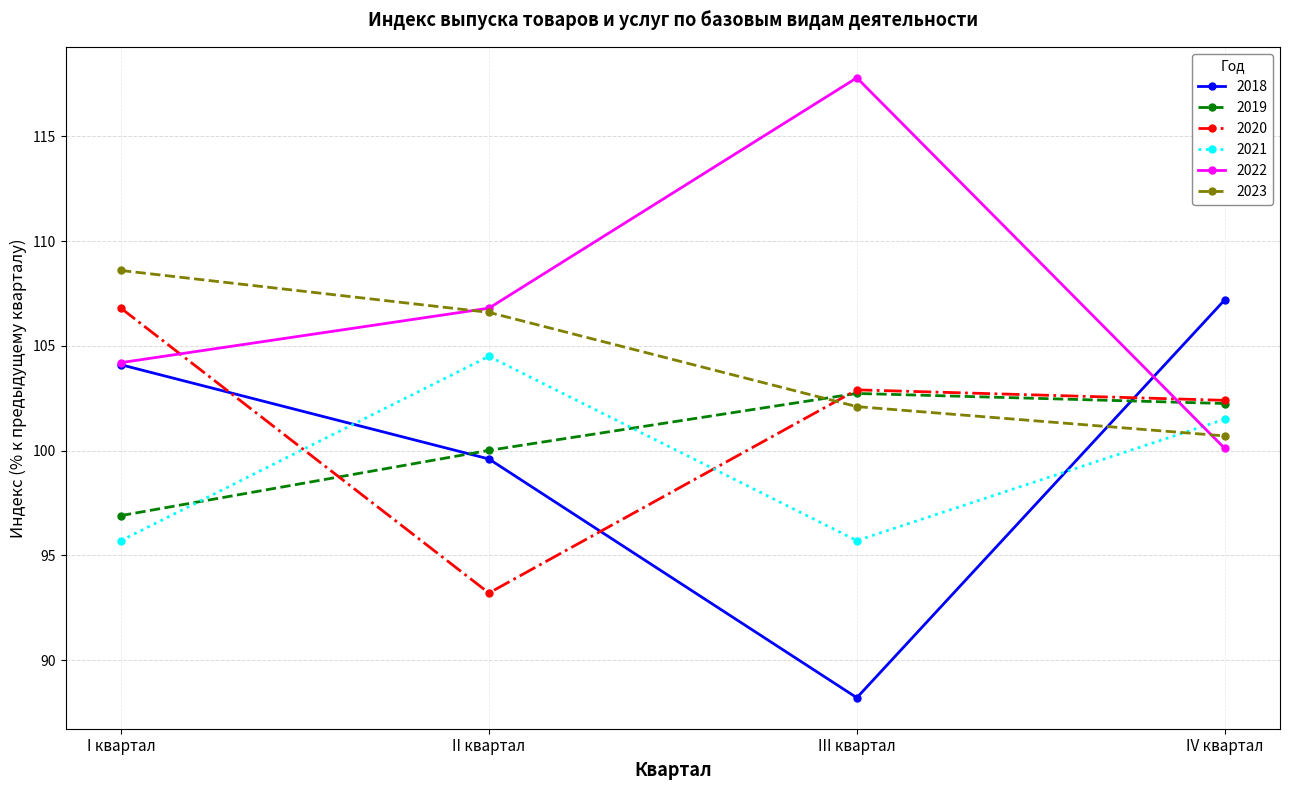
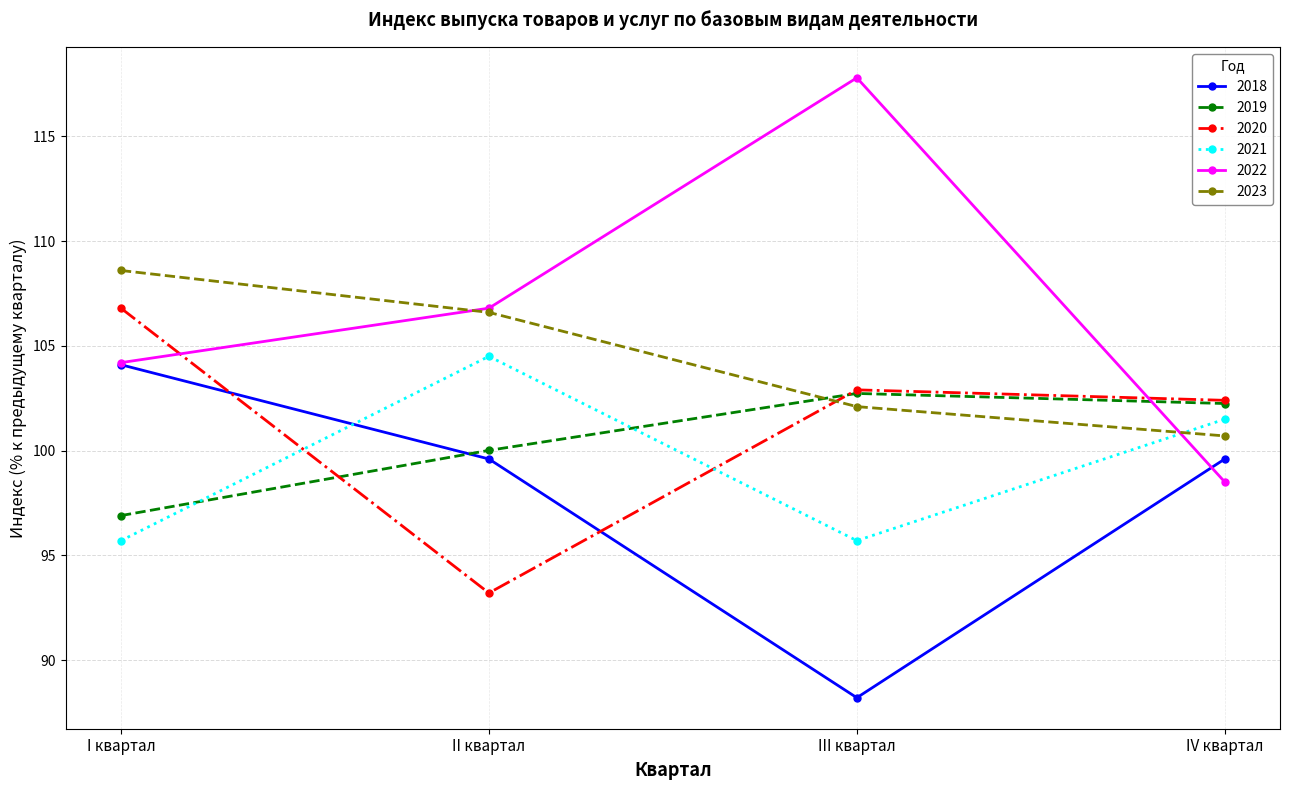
2018, IV квартал: 107.2 -> 99.6
2022, IV квартал: 100.1 -> 98.5
